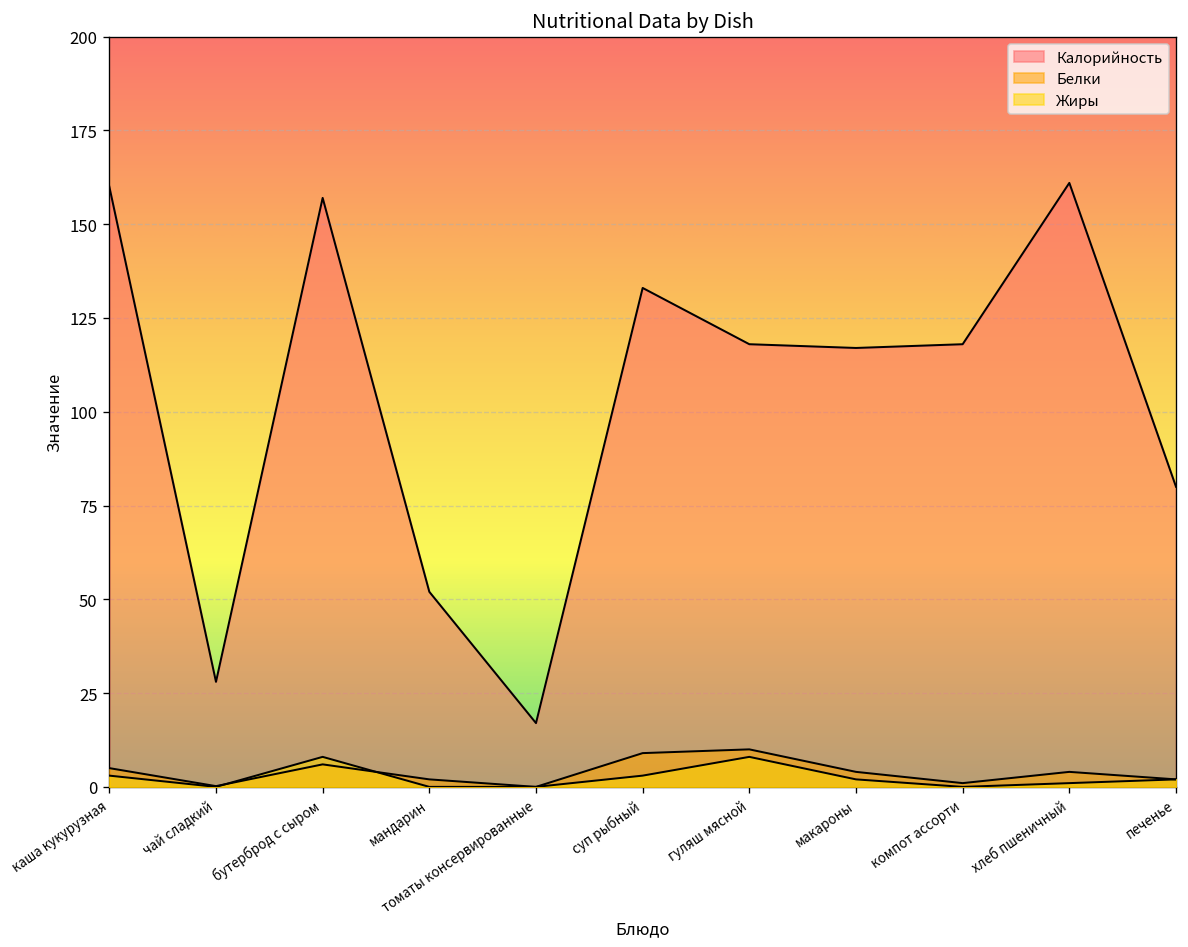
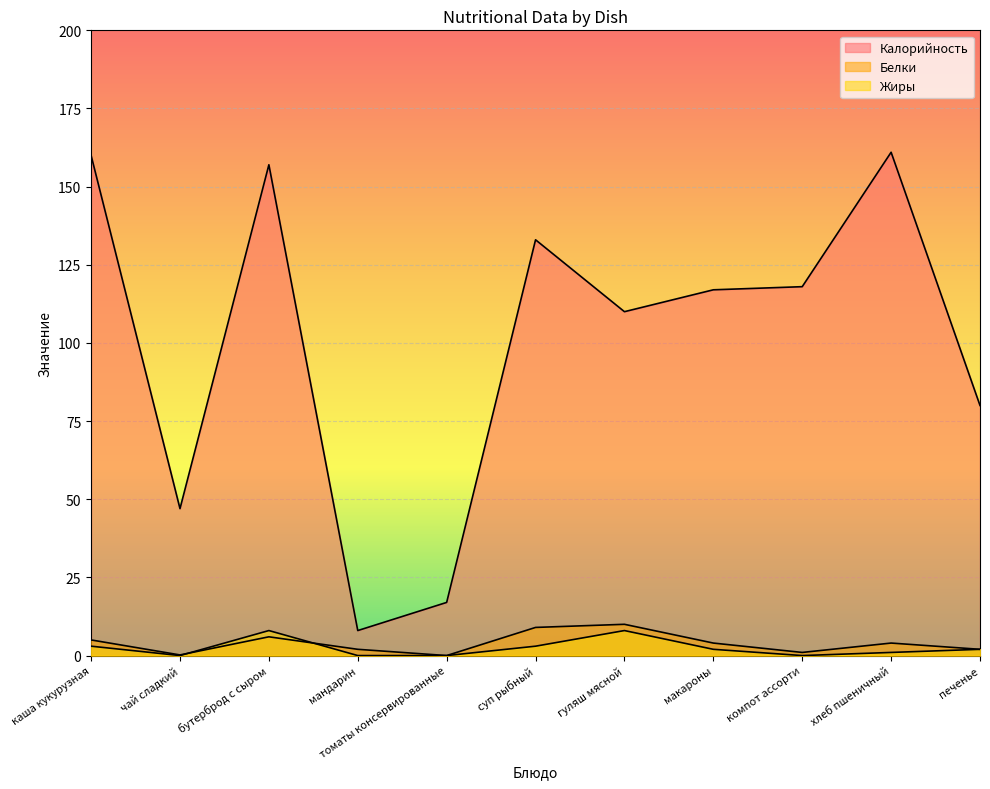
Калорийность, чай сладкий: 28 -> 47
Калорийность, мандарин: 52 -> 8
Калорийность, гуляш мясной: 118 -> 110
